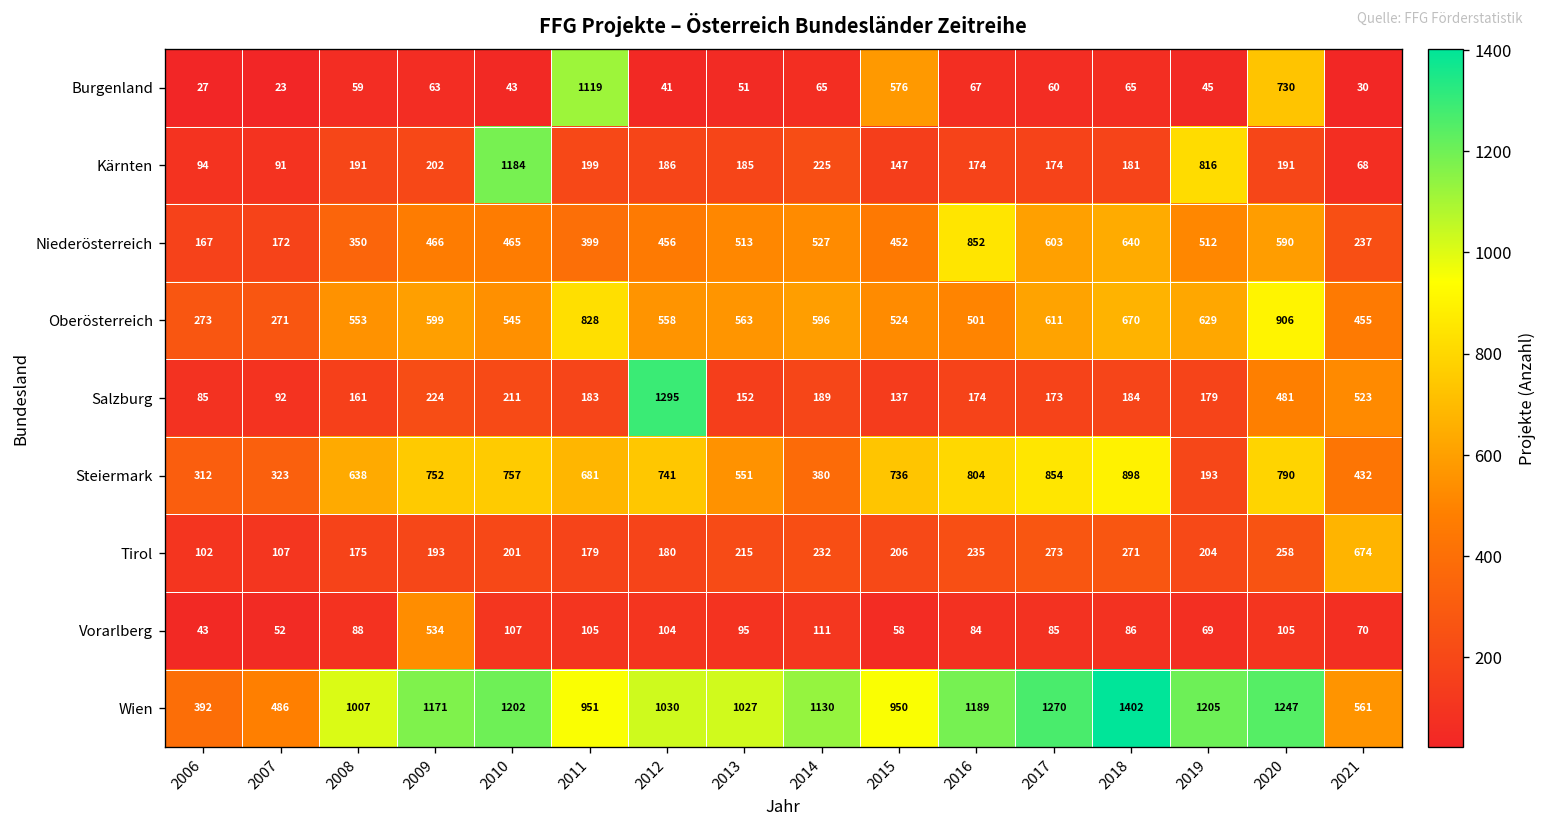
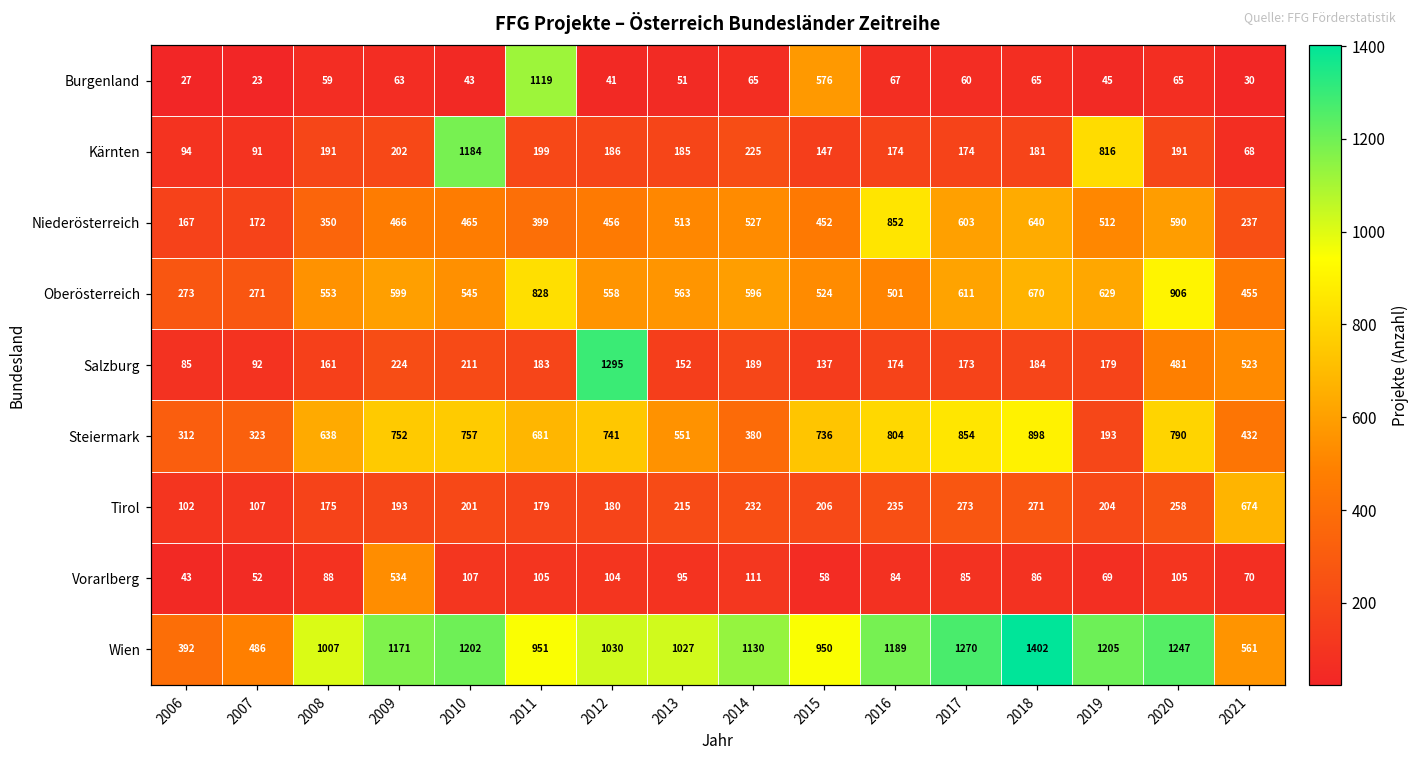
Burgenland, 2020: 730 -> 65
